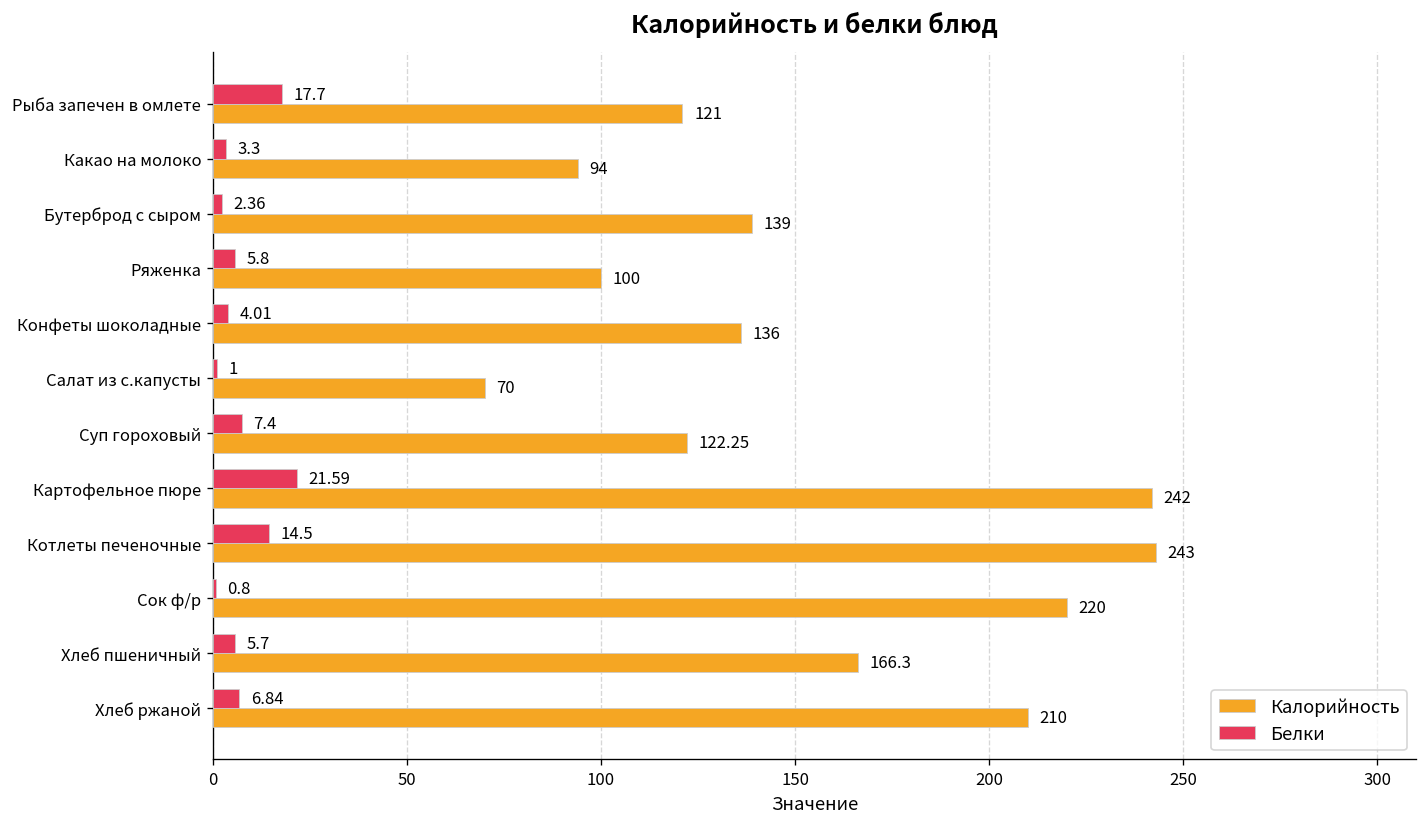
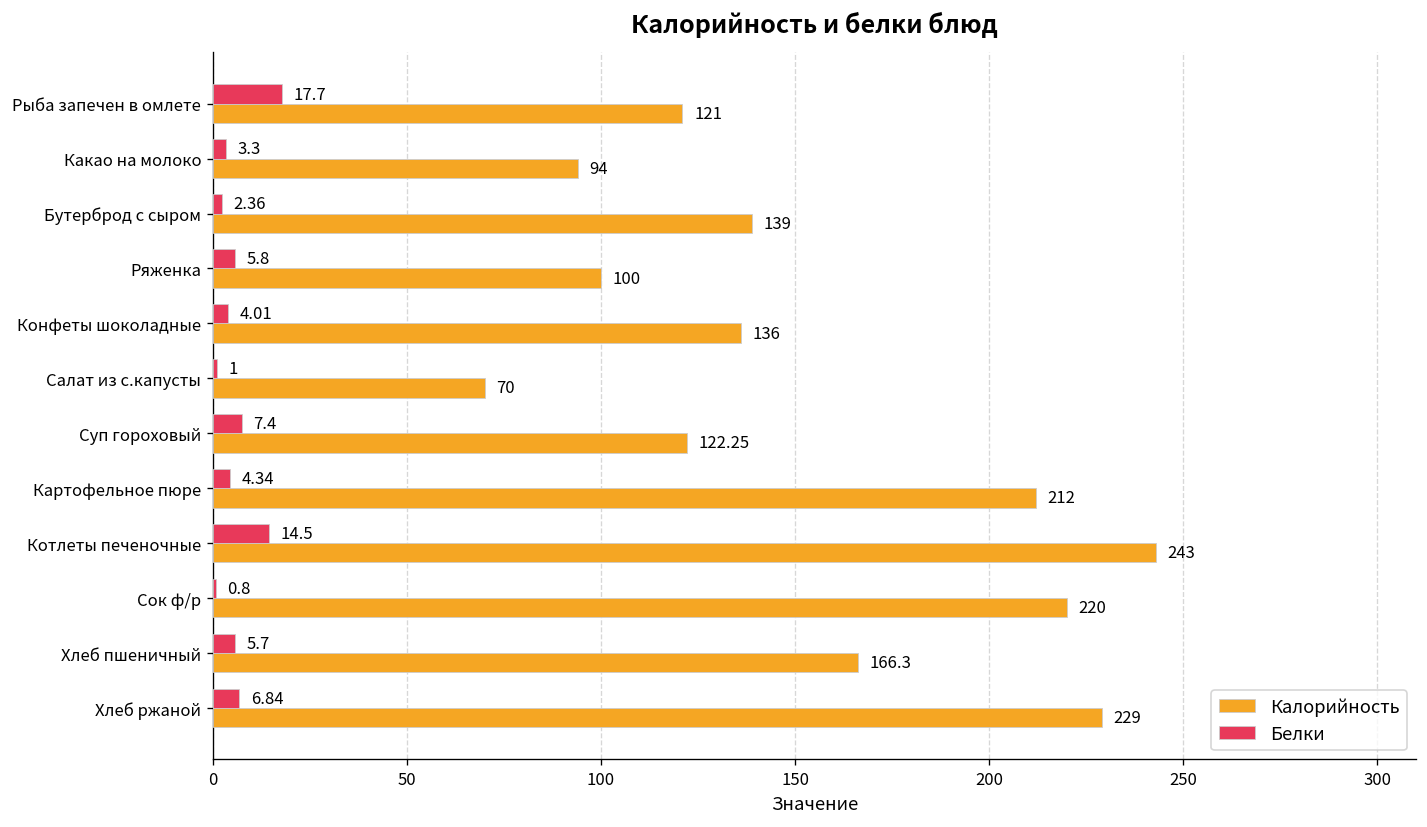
Белки, Картофельное пюре: 21.59 -> 4.34
Калорийность, Картофельное пюре: 242 -> 212
Калорийность, Хлеб ржаной: 210 -> 229
